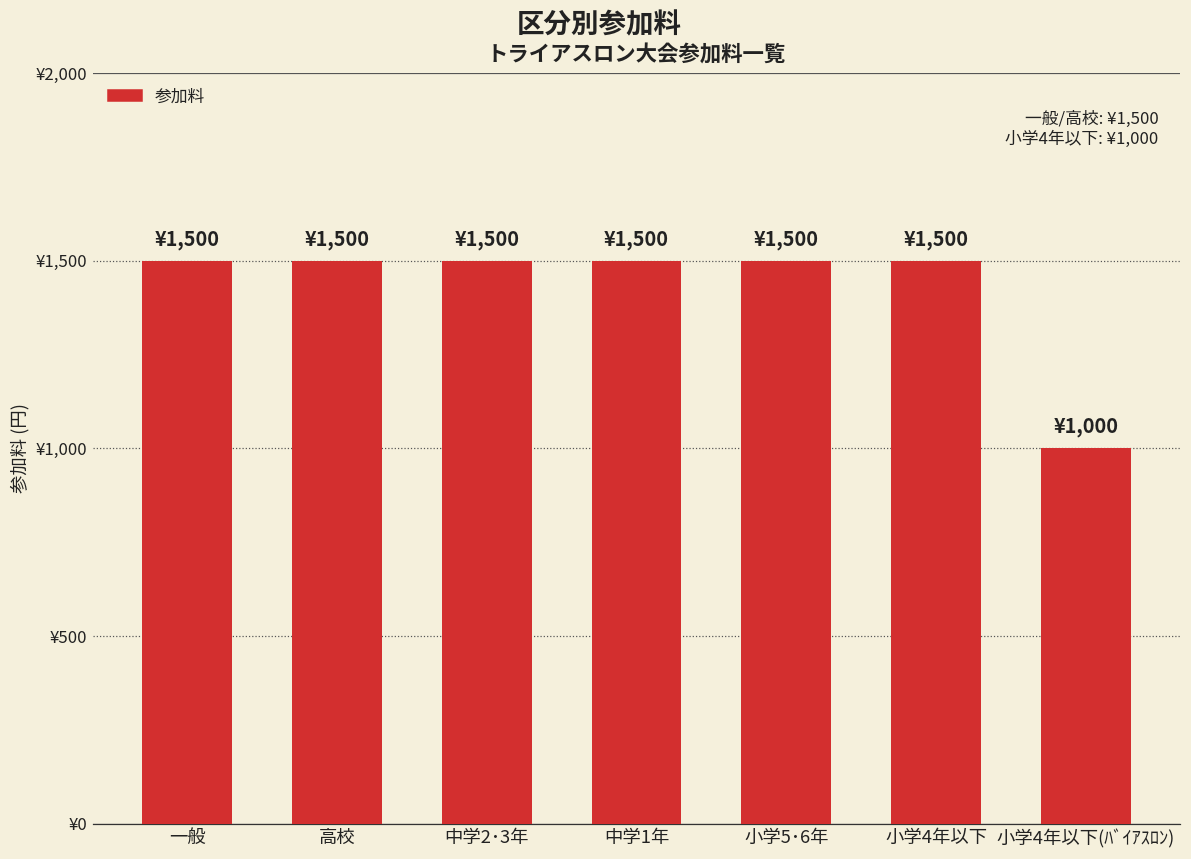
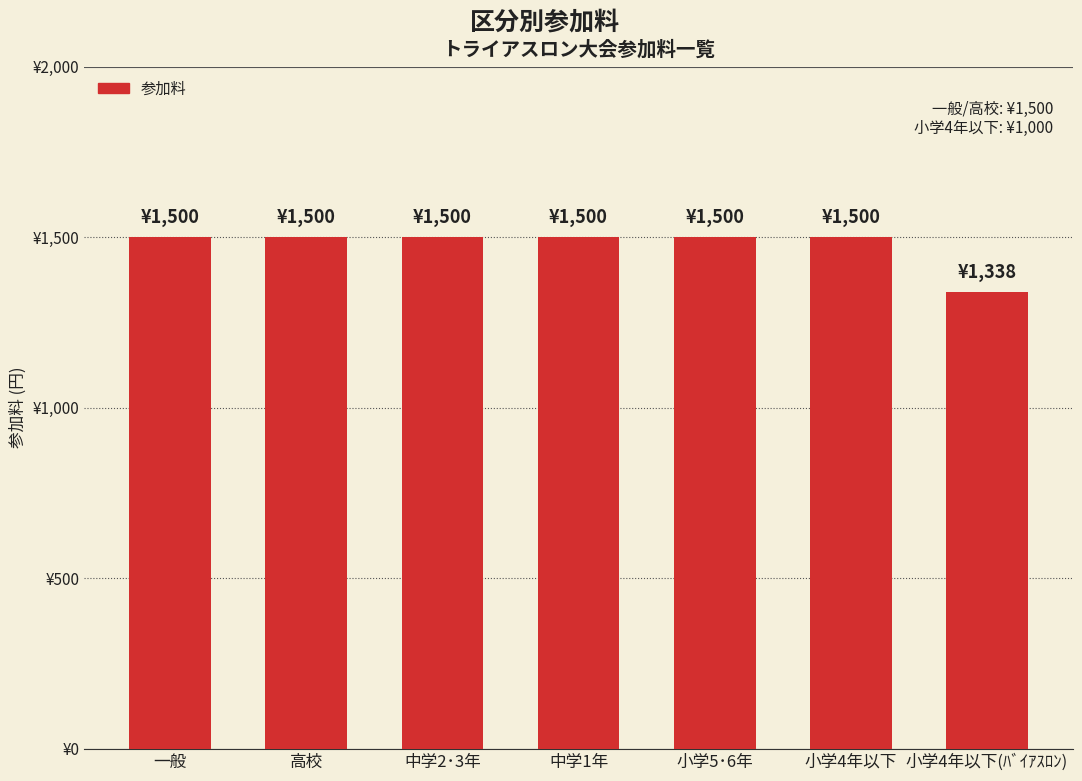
小学4年以下(ﾊﾞｲｱｽﾛﾝ): ¥1,000 -> ¥1,338
